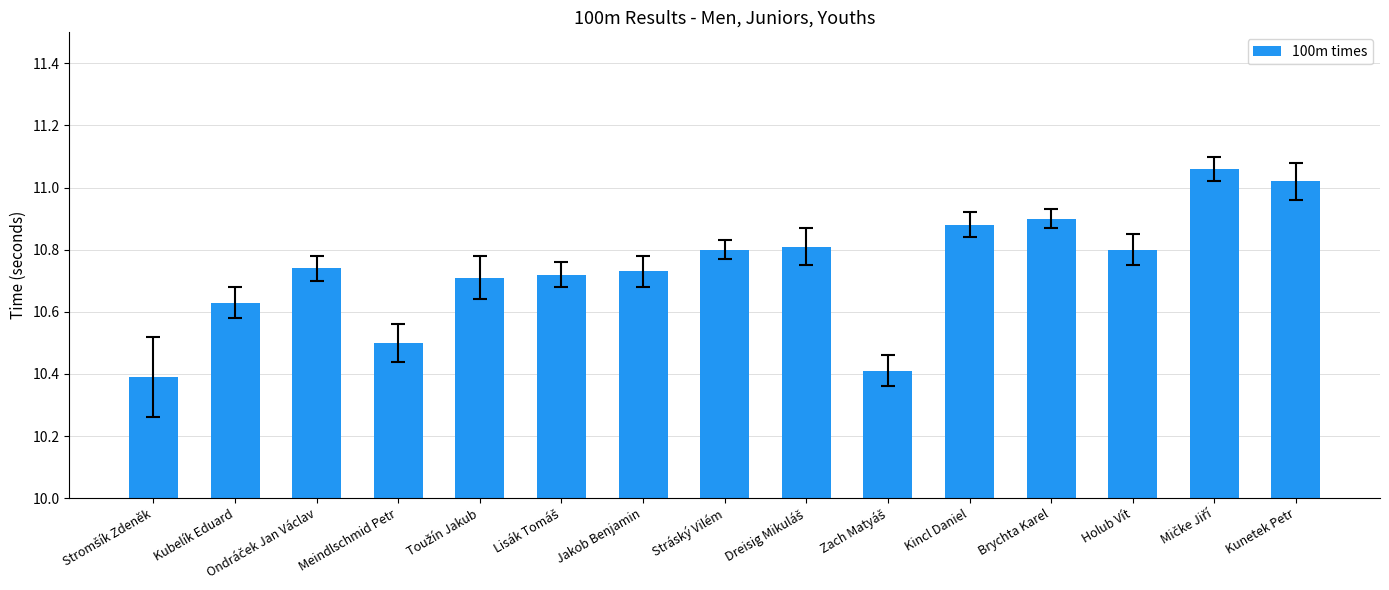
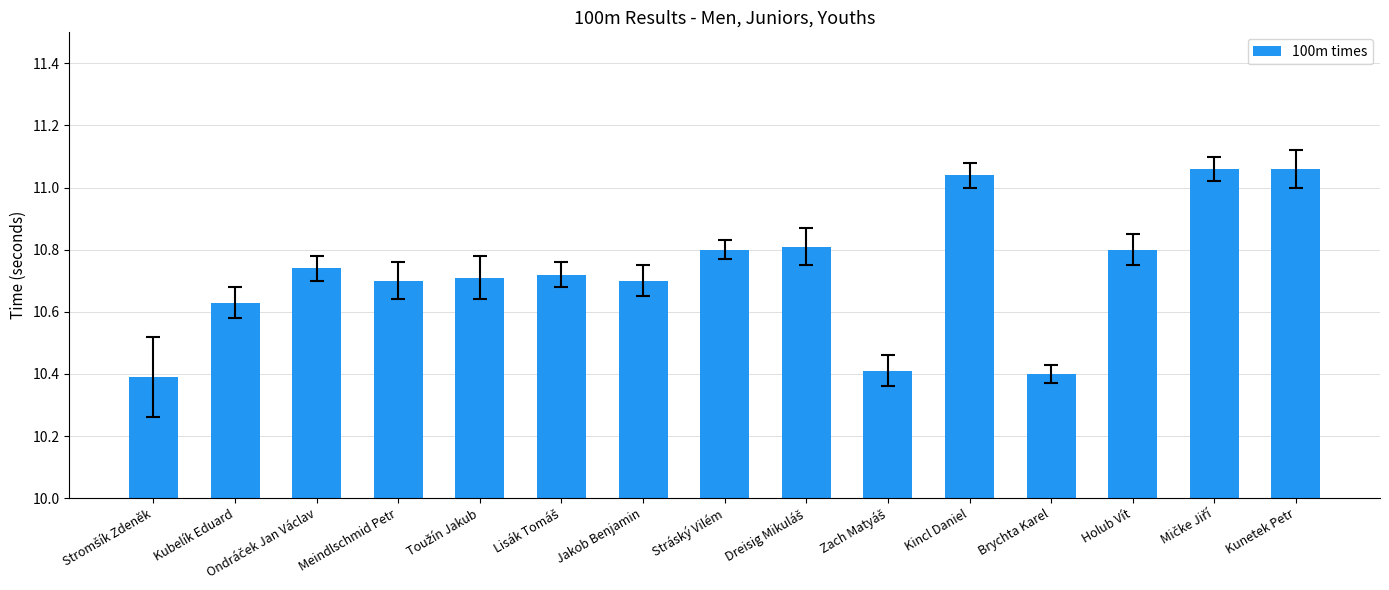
100m times, Meindlschmid Petr: 10.5 -> 10.7
100m times, Jakob Benjamin: 10.73 -> 10.70
100m times, Kincl Daniel: 10.88 -> 11.04
100m times, Brychta Karel: 10.9 -> 10.4
100m times, Kunetek Petr: 11.02 -> 11.06
